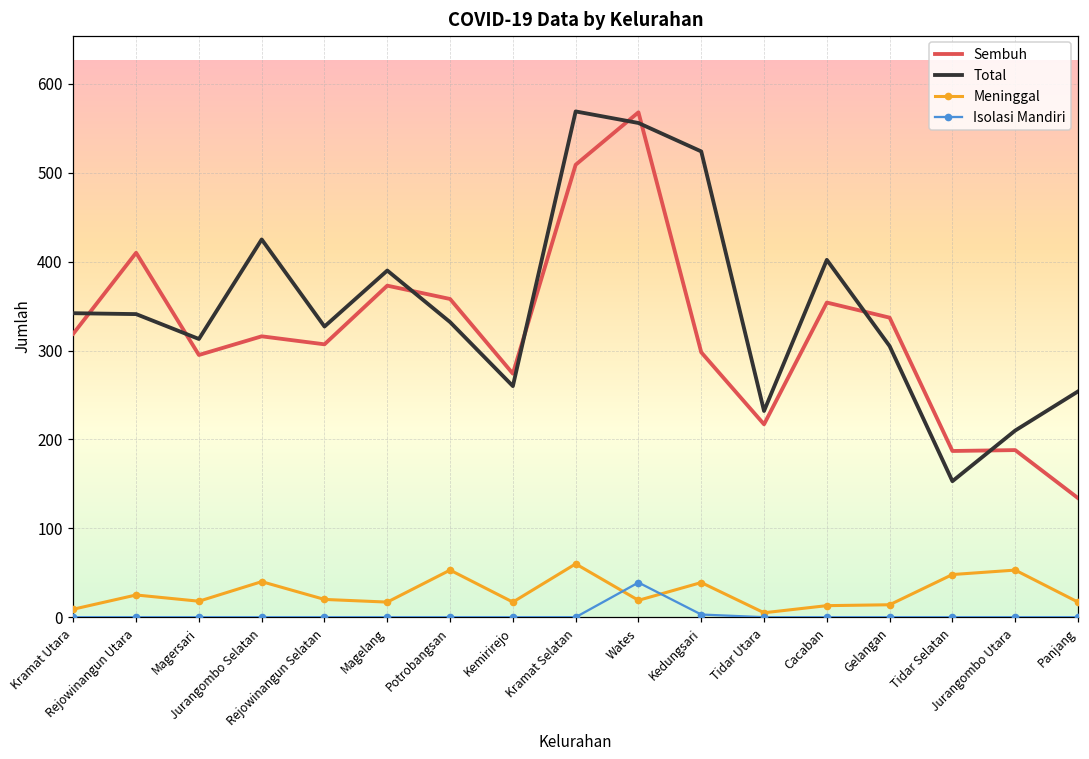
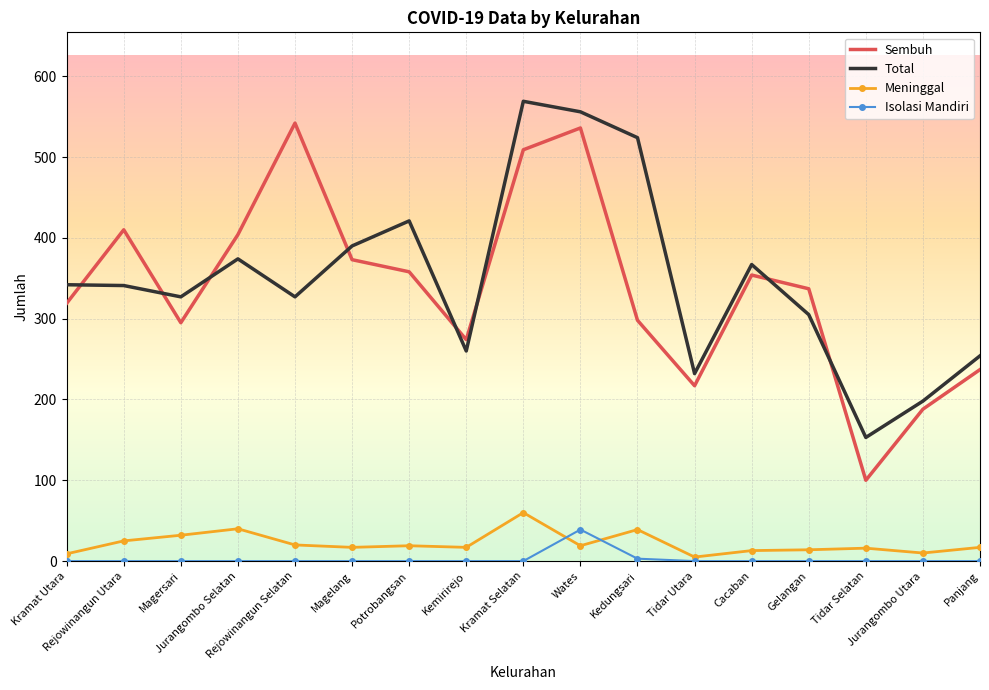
Total, Magersari: 310 -> 330
Meninggal, Magersari: 20 -> 30
Sembuh, Jurangombo Selatan: 320 -> 400
Total, Jurangombo Selatan: 430 -> 370
Sembuh, Rejowinangun Selatan: 310 -> 540
Total, Potrobangsan: 330 -> 420
Meninggal, Potrobangsan: 50 -> 20
Sembuh, Wates: 570 -> 540
Total, Cacaban: 400 -> 370
Sembuh, Tidar Selatan: 190 -> 100
Meninggal, Tidar Selatan: 50 -> 20
Total, Jurangombo Utara: 210 -> 200
Meninggal, Jurangombo Utara: 50 -> 10
Sembuh, Panjang: 130 -> 240
